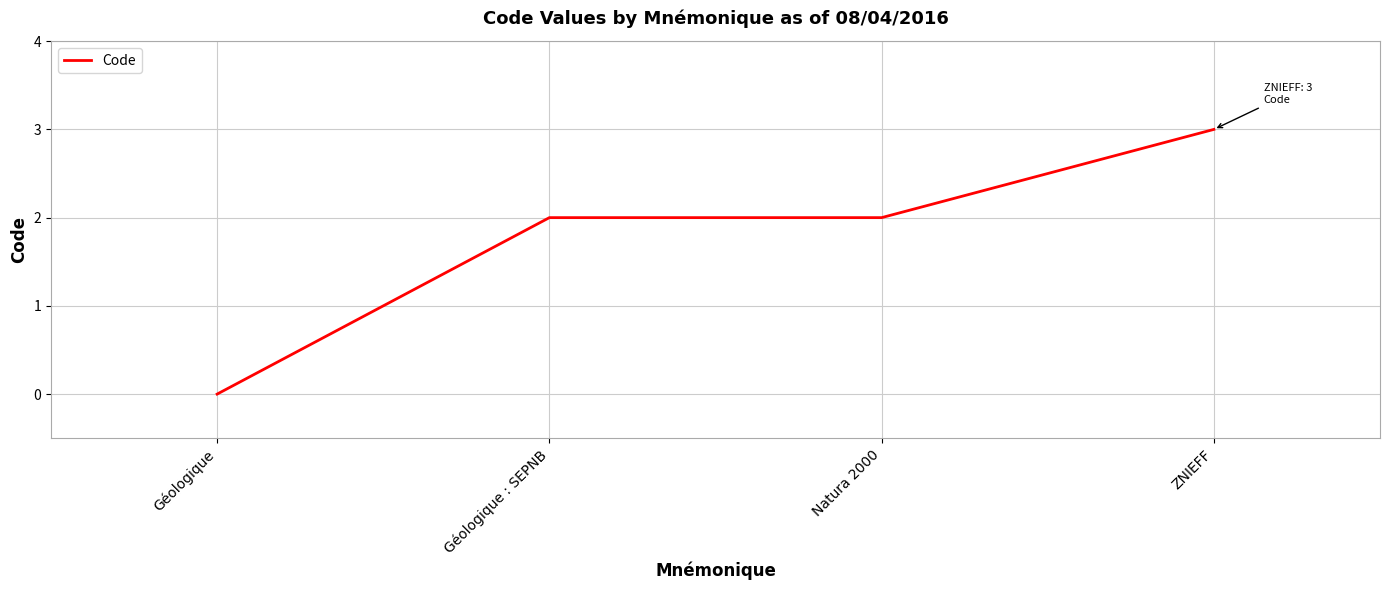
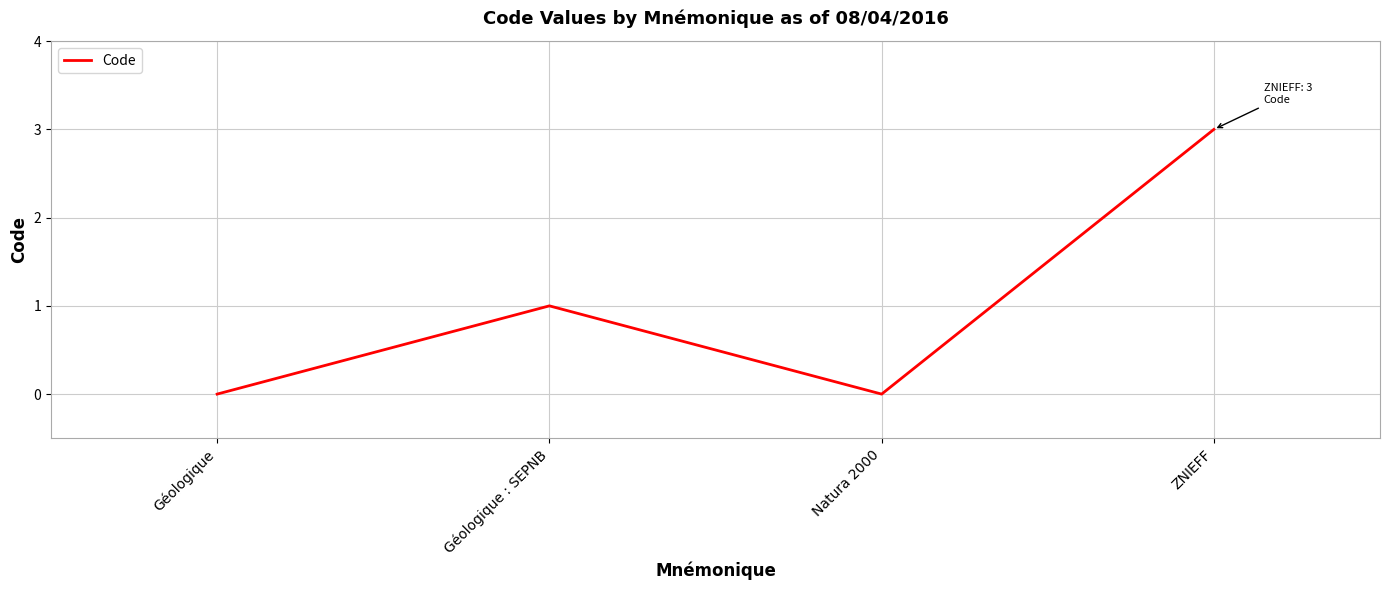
Géologique : SEPNB: 2 -> 1
Natura 2000: 2 -> 0
